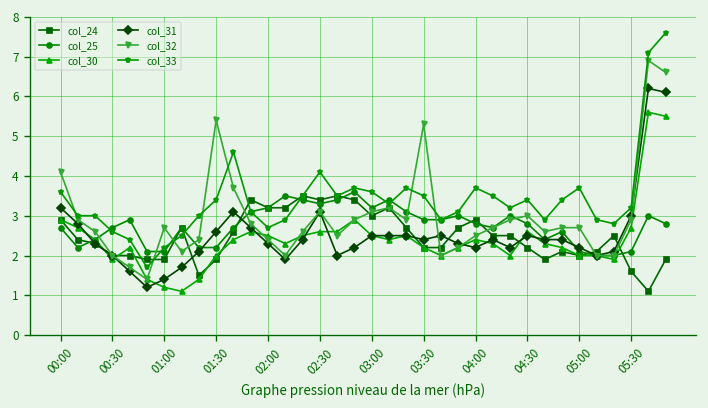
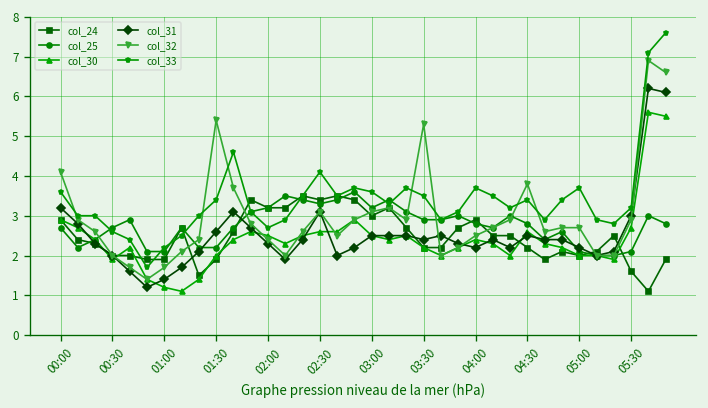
col_32, 01:00: 2.7 -> 1.7
col_32, 04:30: 3.0 -> 3.8
